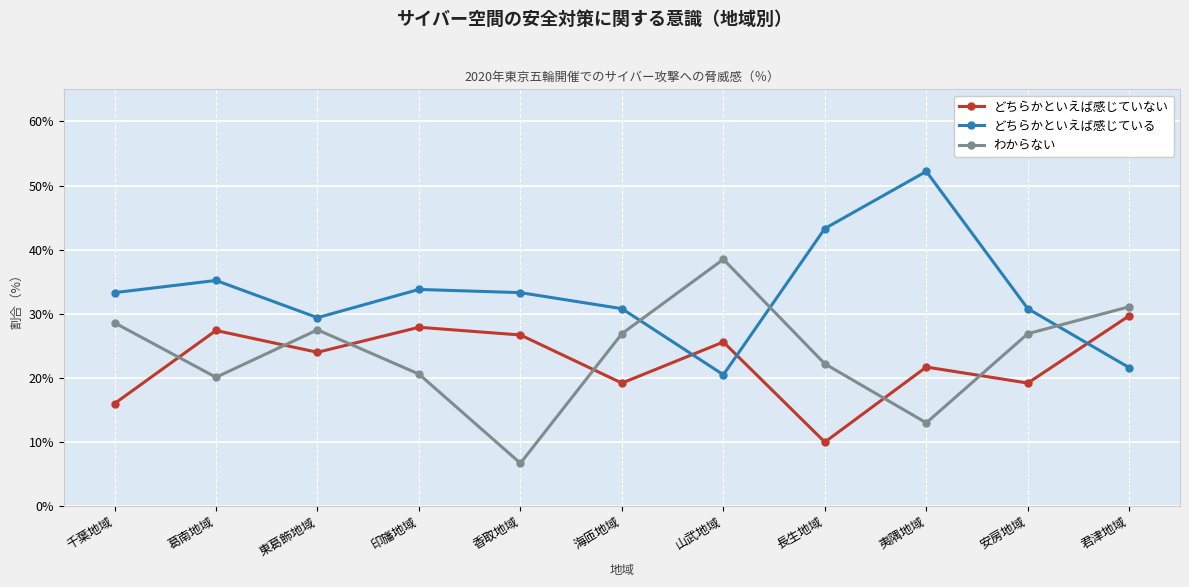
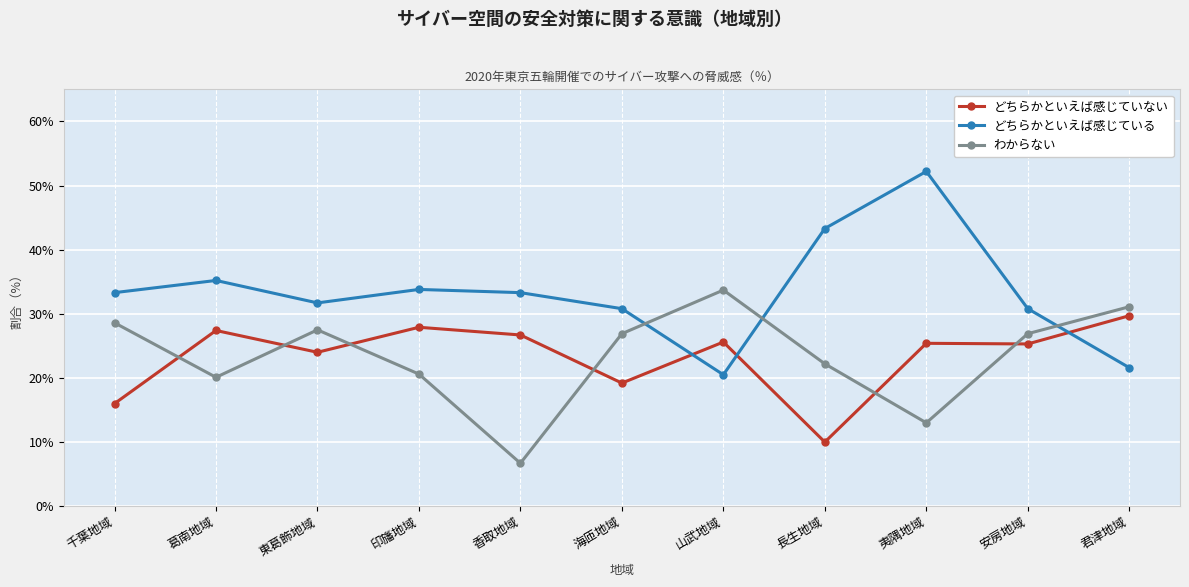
どちらかといえば感じている, 東葛飾地域: 29% -> 32%
わからない, 山武地域: 39% -> 34%
どちらかといえば感じていない, 夷隅地域: 22% -> 25%
どちらかといえば感じていない, 安房地域: 19% -> 25%
